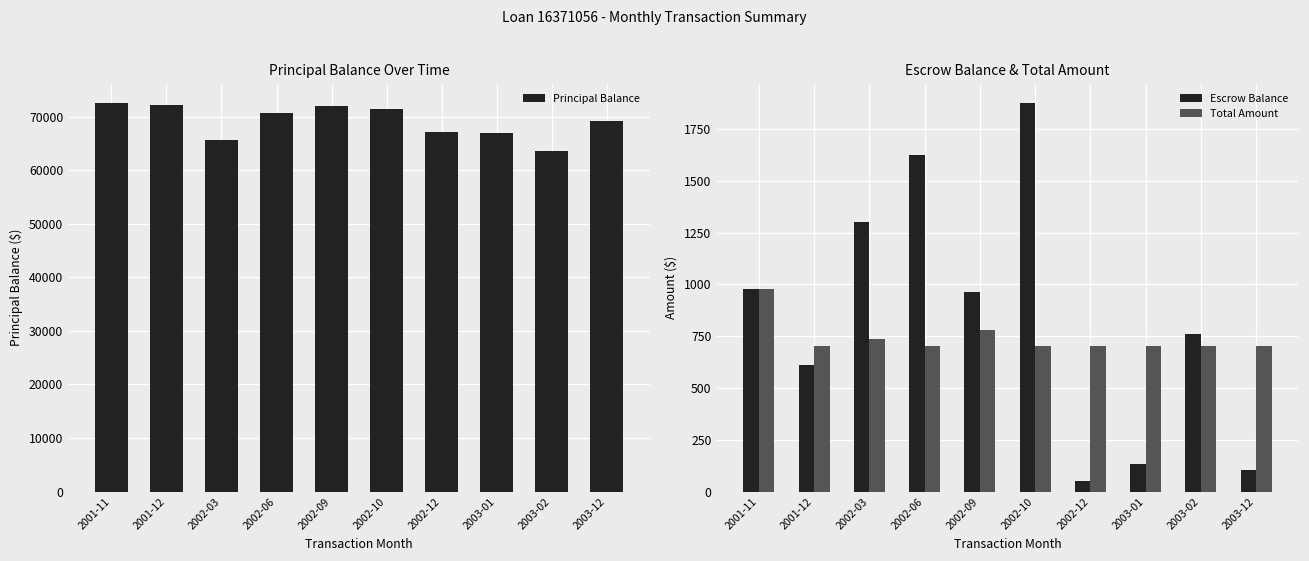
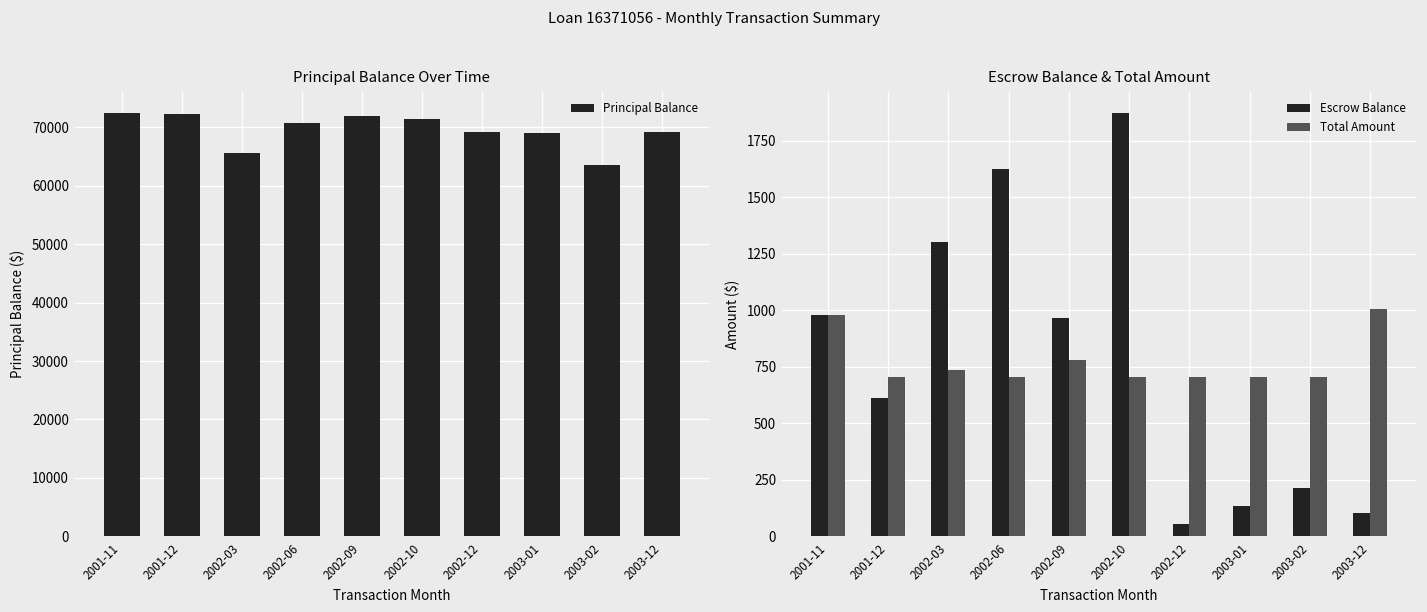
Principal Balance Over Time, 2002-12: 67000 -> 69000
Principal Balance Over Time, 2003-01: 67000 -> 69000
Escrow Balance & Total Amount, Escrow Balance, 2003-02: 760 -> 220
Escrow Balance & Total Amount, Total Amount, 2003-12: 700 -> 1010
